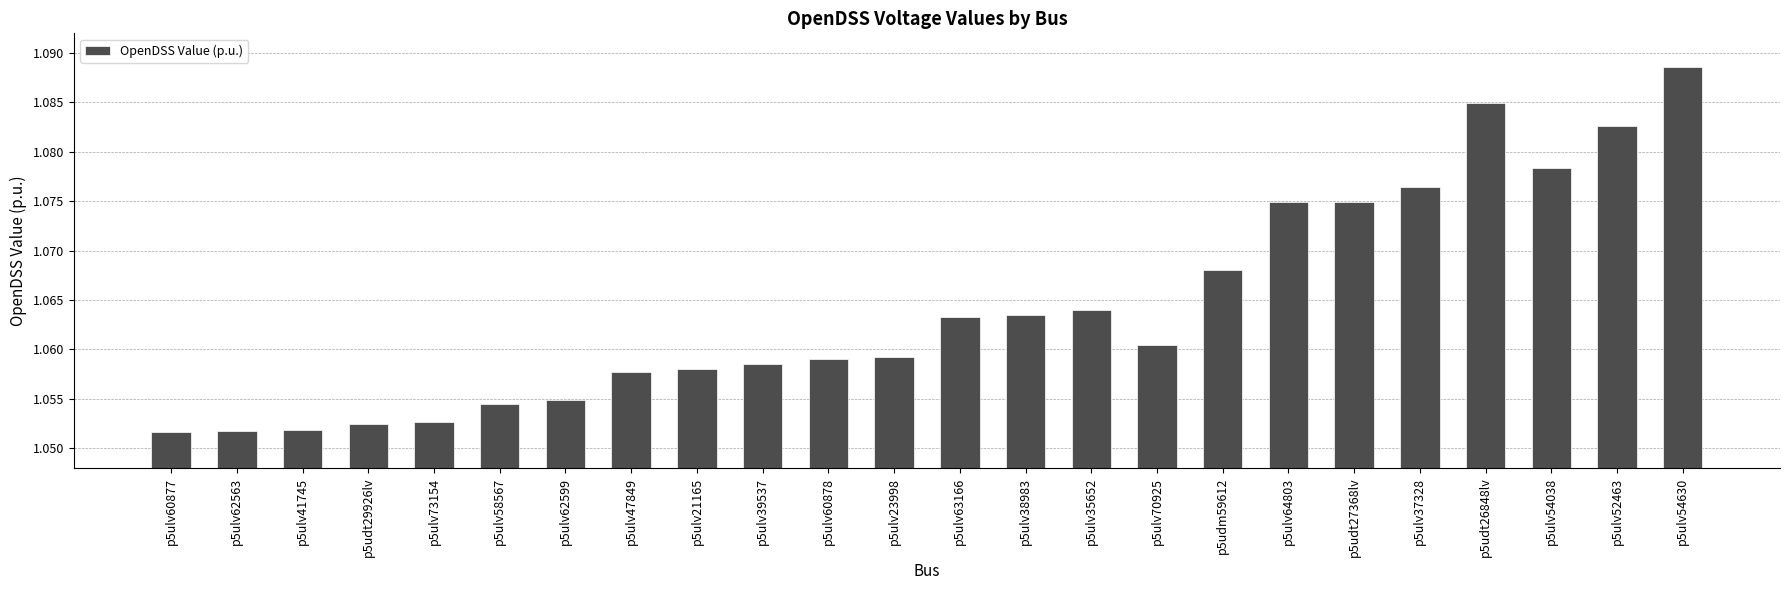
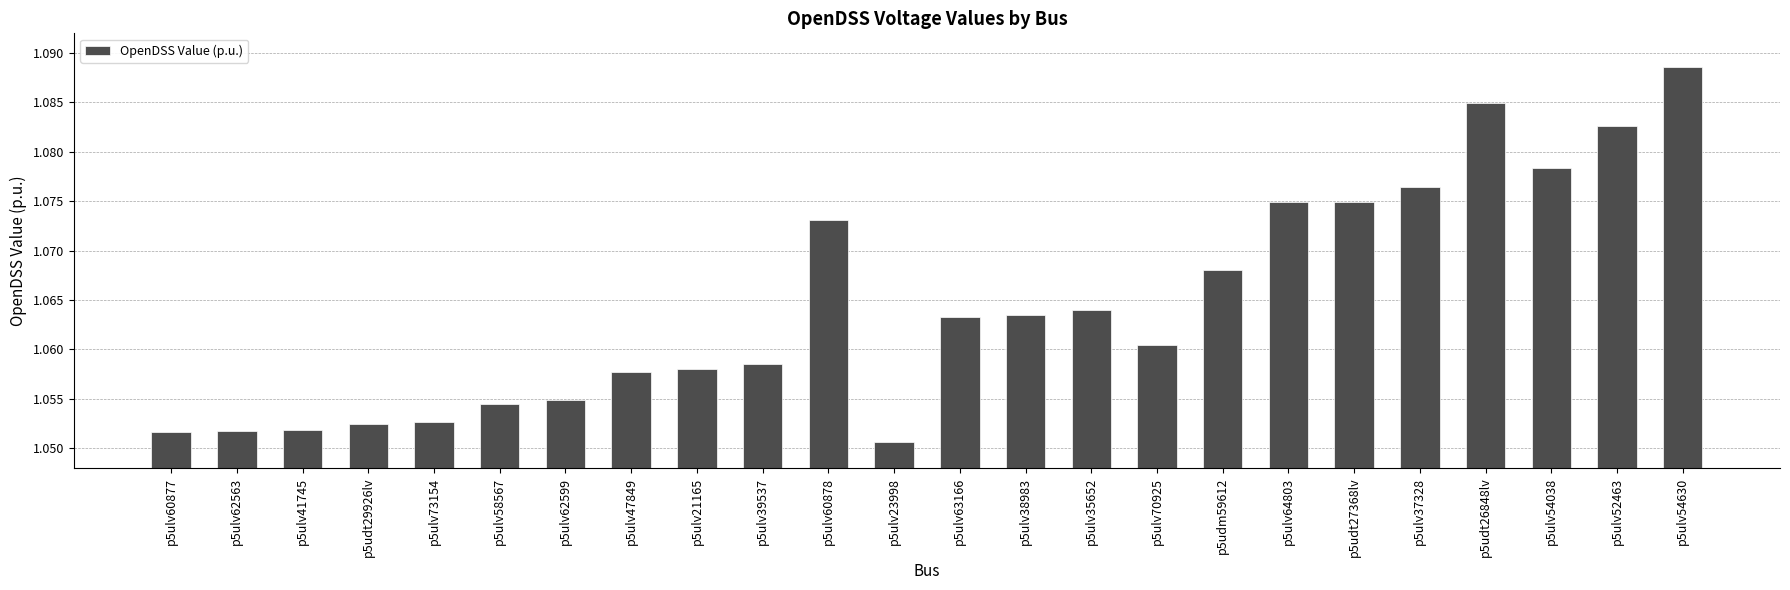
p5ulv60878: 1.059 -> 1.073
p5ulv23998: 1.059 -> 1.051
